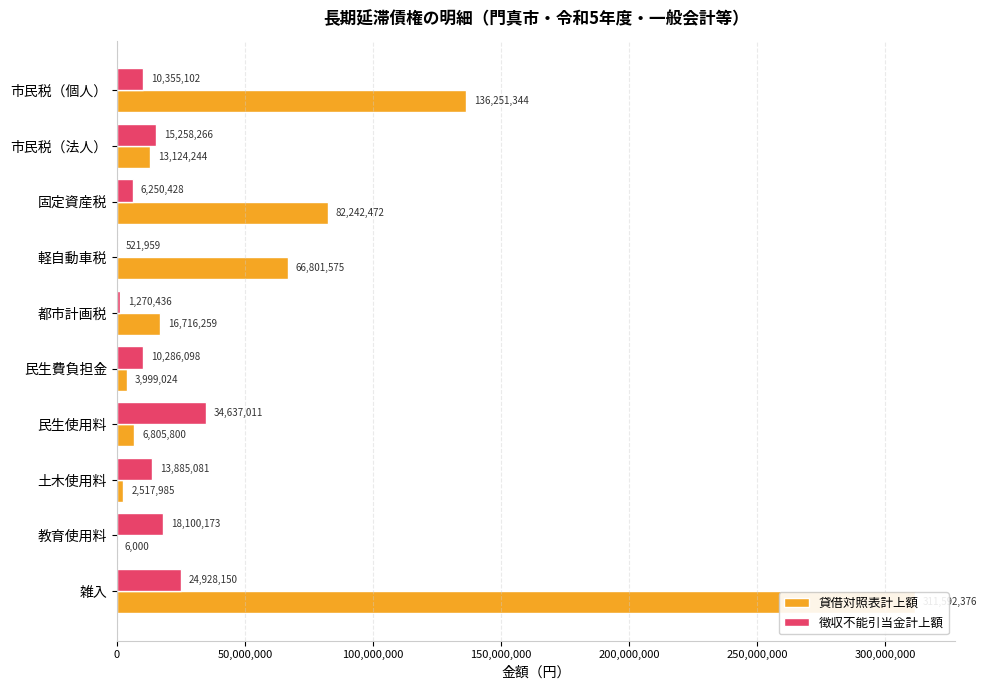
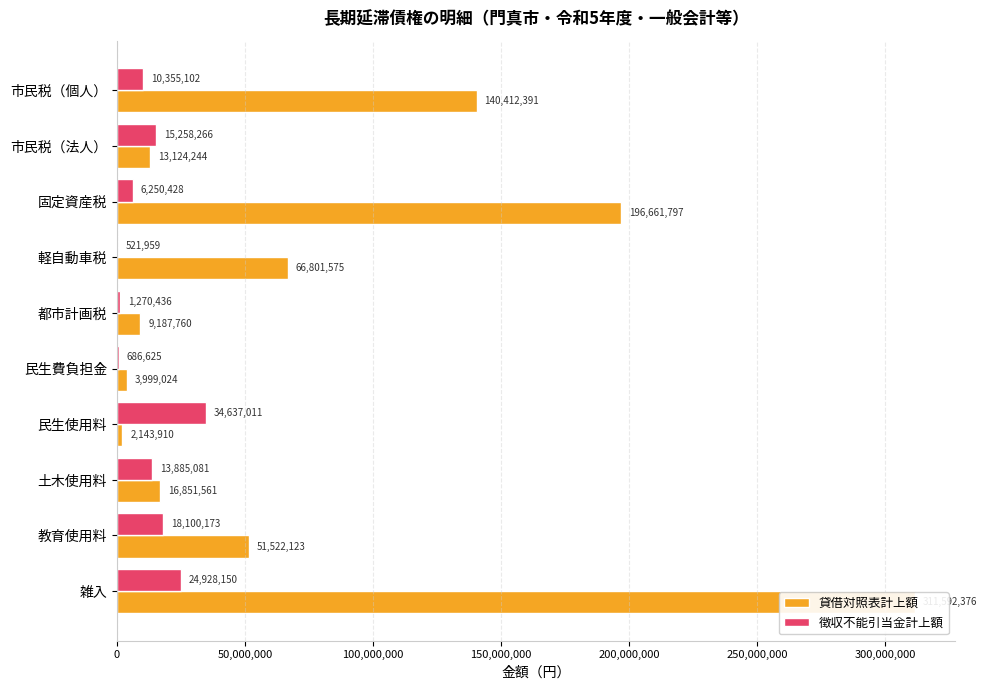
貸借対照表計上額, 市民税（個人）: 136,251,344 -> 140,412,391
貸借対照表計上額, 固定資産税: 82,242,472 -> 196,661,797
貸借対照表計上額, 都市計画税: 16,716,259 -> 9,187,760
徴収不能引当金計上額, 民生費負担金: 10,286,098 -> 686,625
貸借対照表計上額, 民生使用料: 6,805,800 -> 2,143,910
貸借対照表計上額, 土木使用料: 2,517,985 -> 16,851,561
貸借対照表計上額, 教育使用料: 6,000 -> 51,522,123
